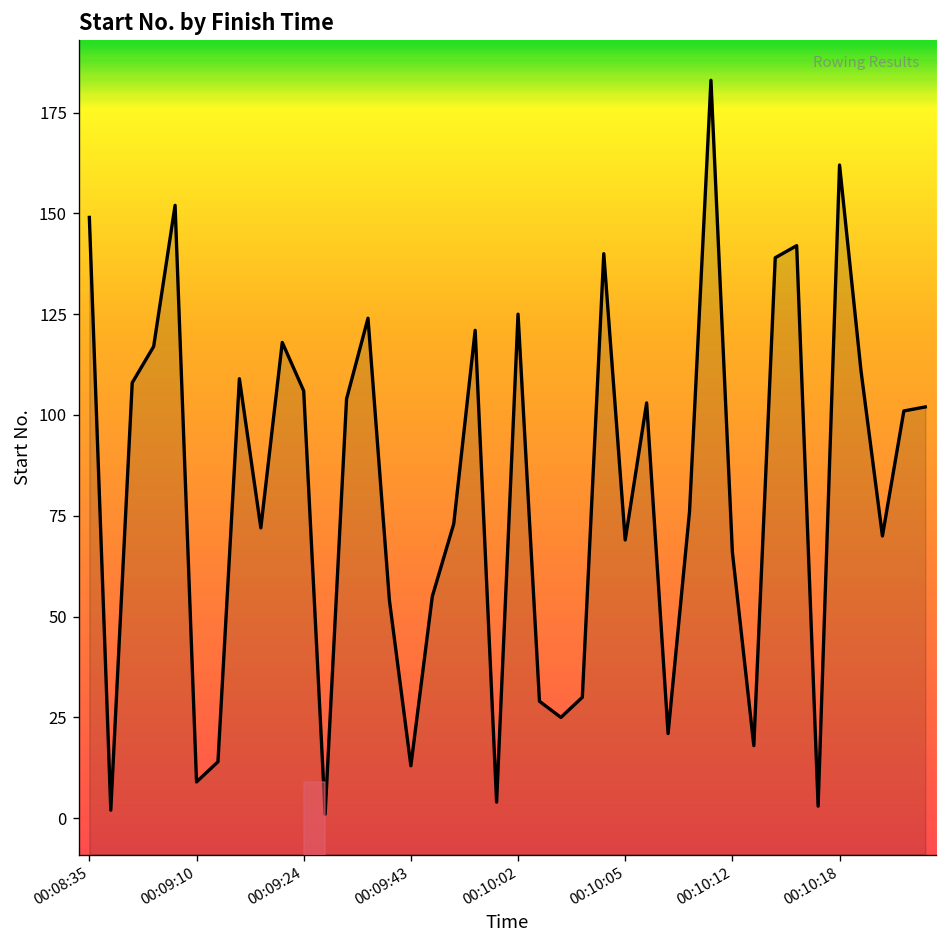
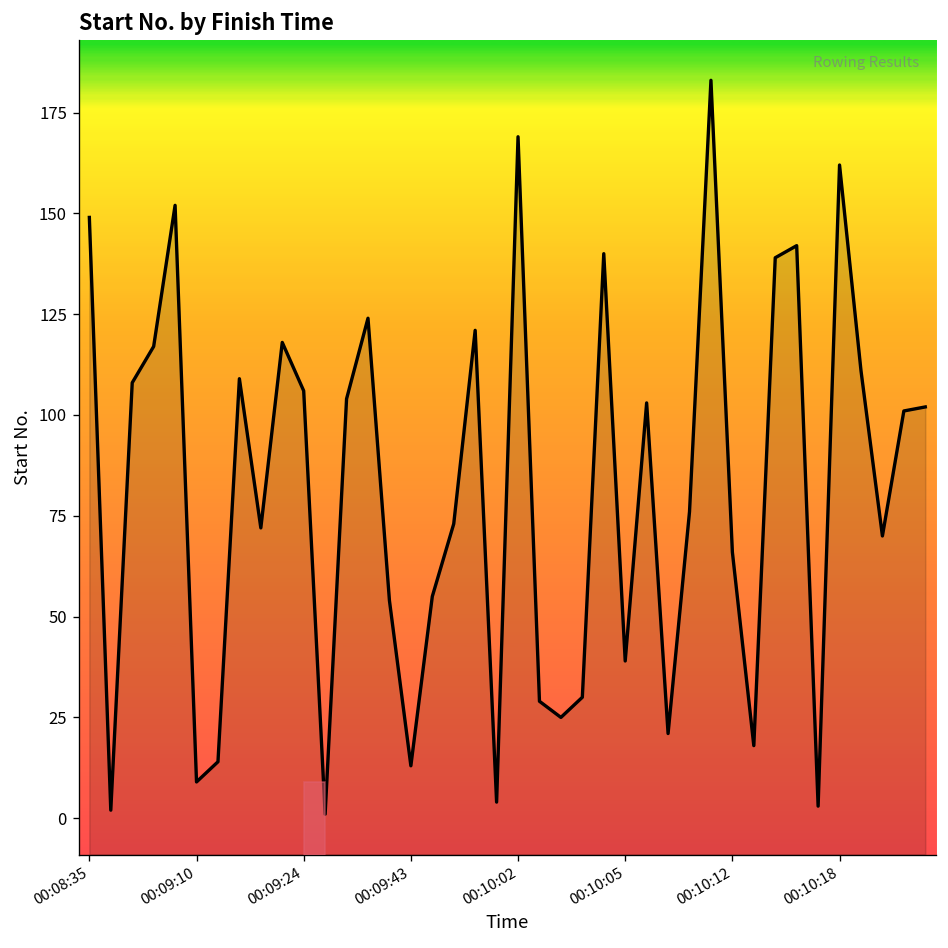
00:10:02: 125 -> 169
00:10:05: 69 -> 39
